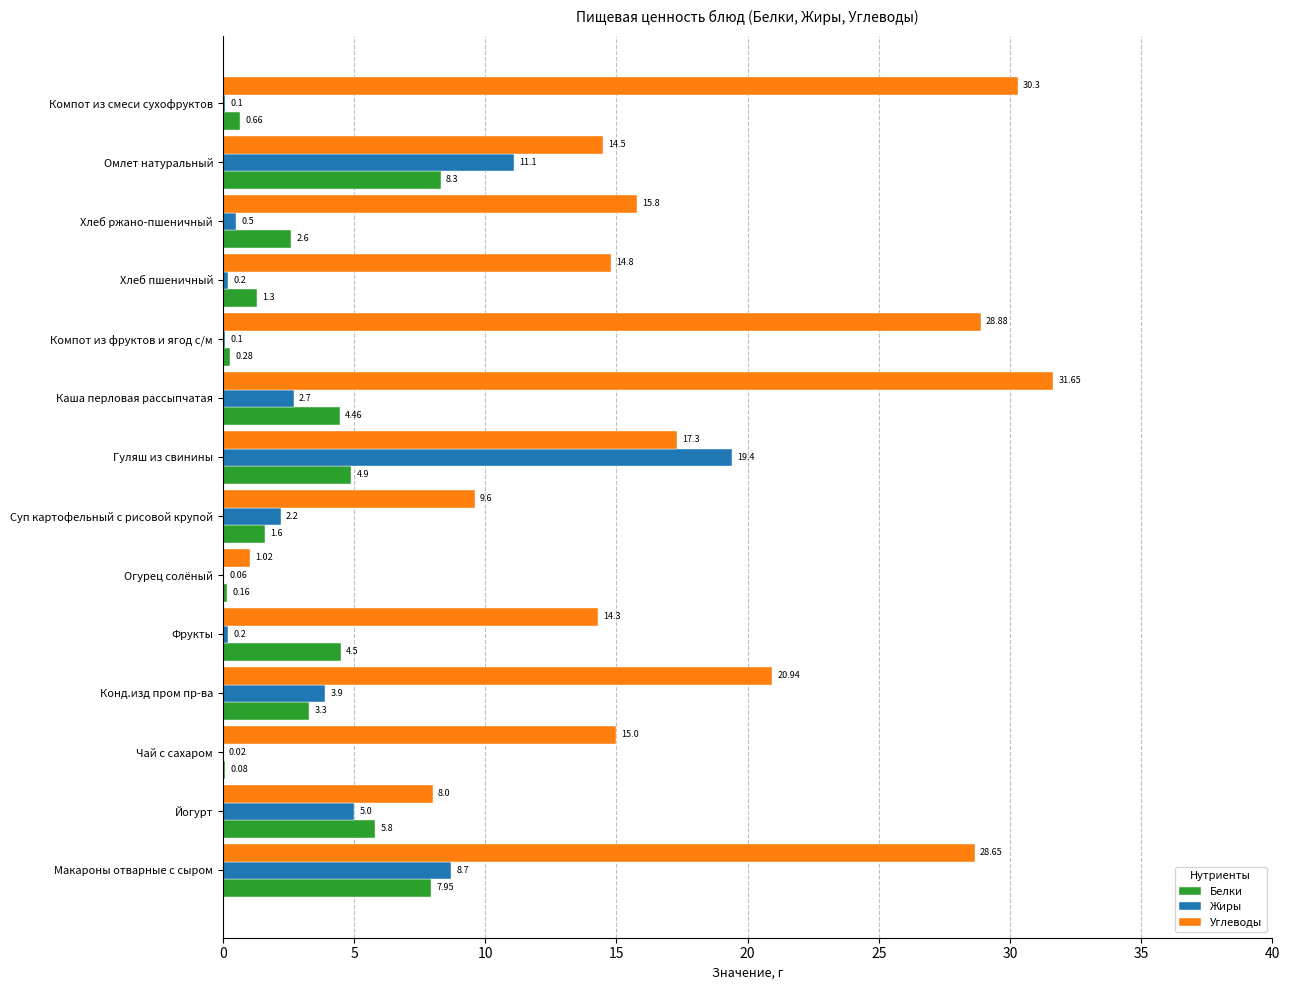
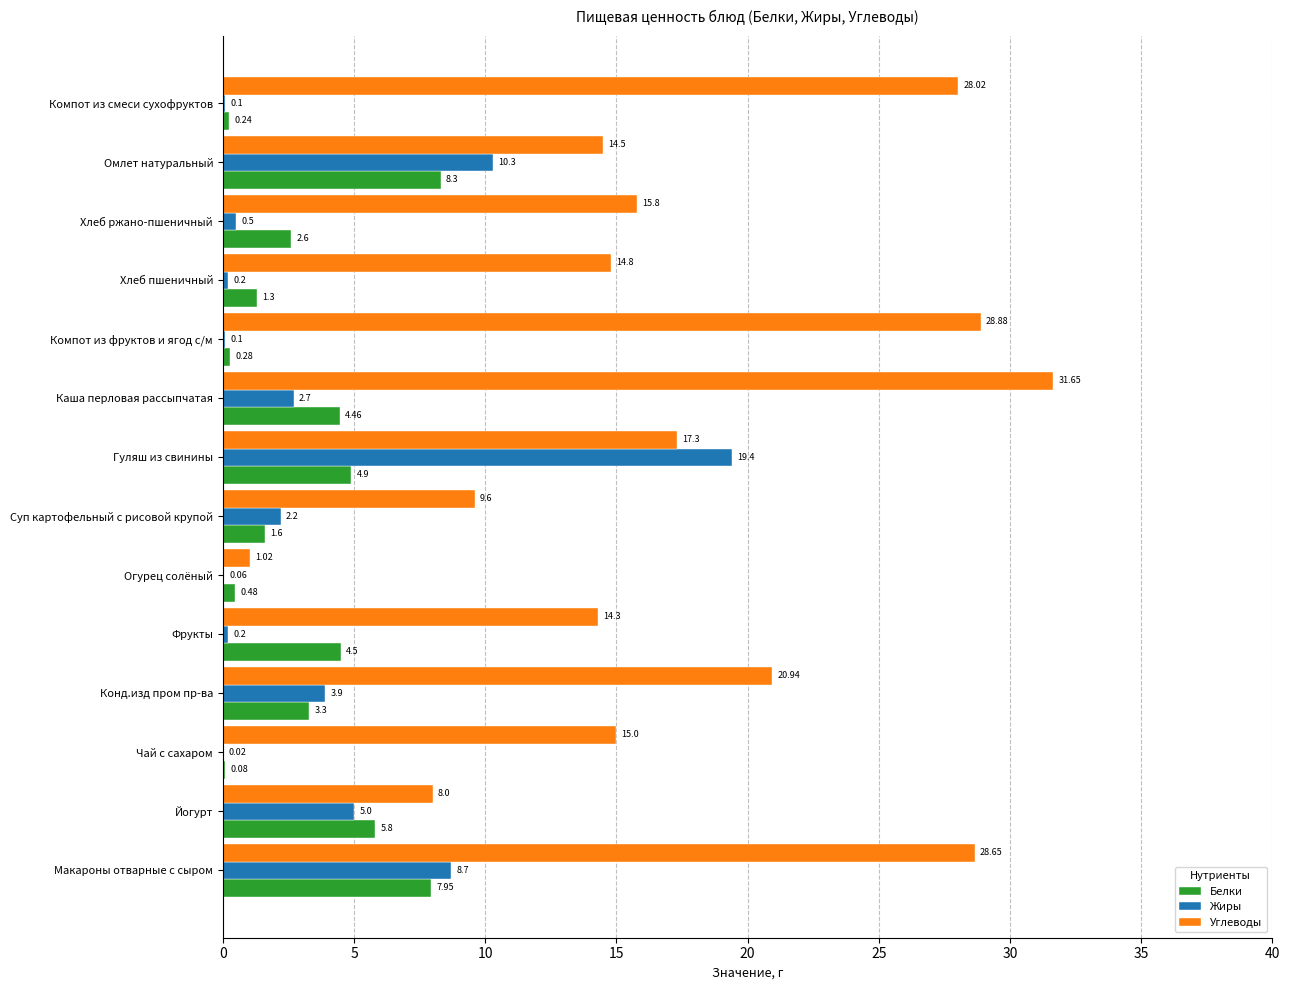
Углеводы, Компот из смеси сухофруктов: 30.3 -> 28.02
Белки, Компот из смеси сухофруктов: 0.66 -> 0.24
Жиры, Омлет натуральный: 11.1 -> 10.3
Белки, Огурец солёный: 0.16 -> 0.48
